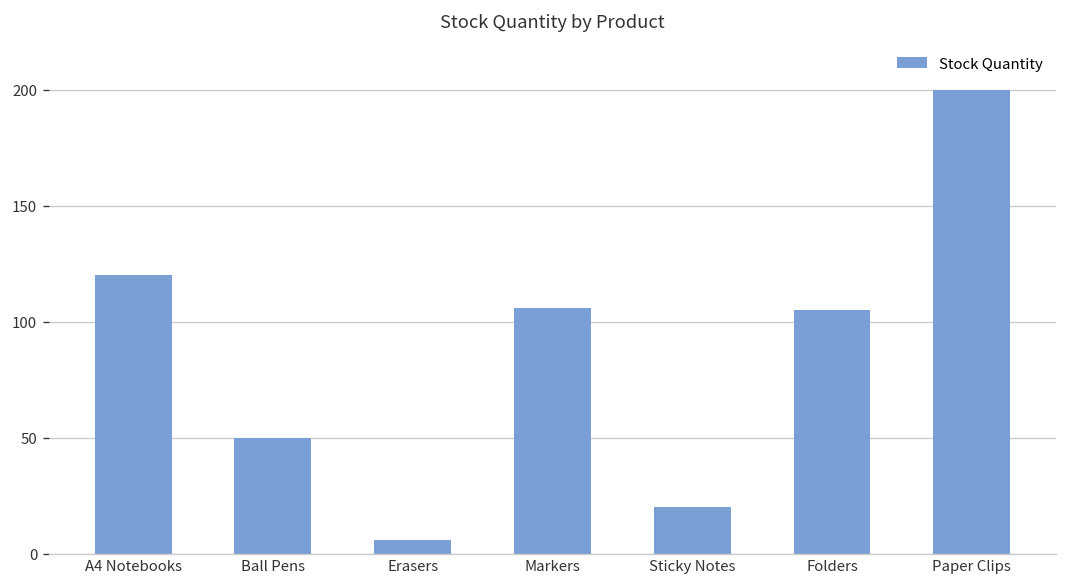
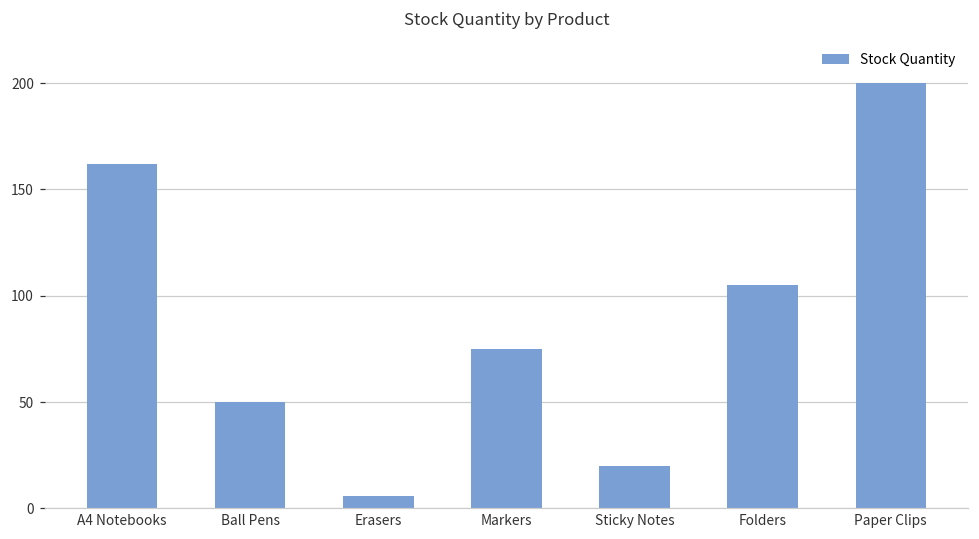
A4 Notebooks: 120 -> 162
Markers: 106 -> 75
